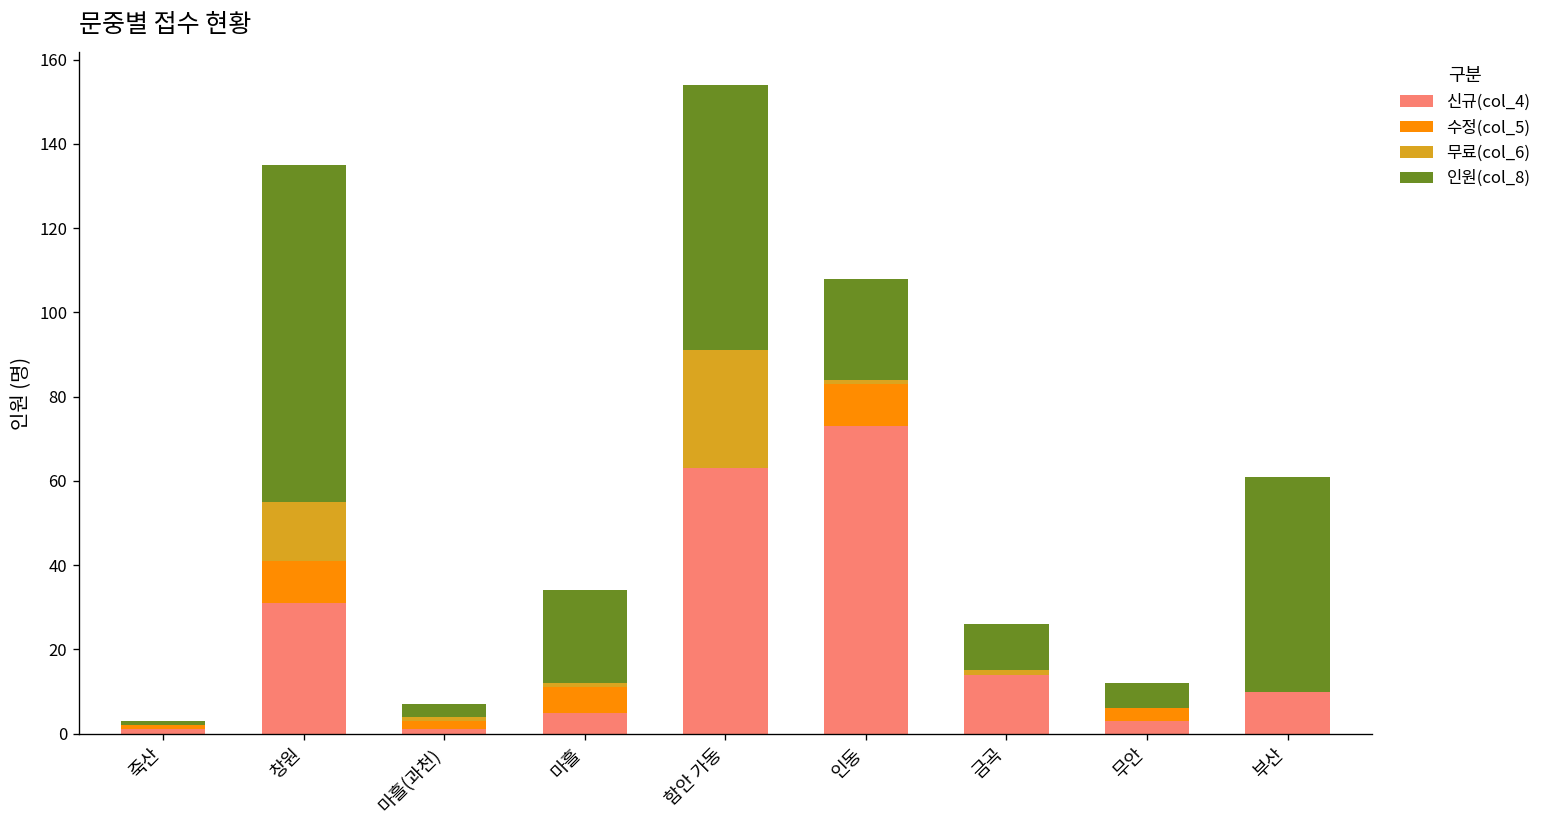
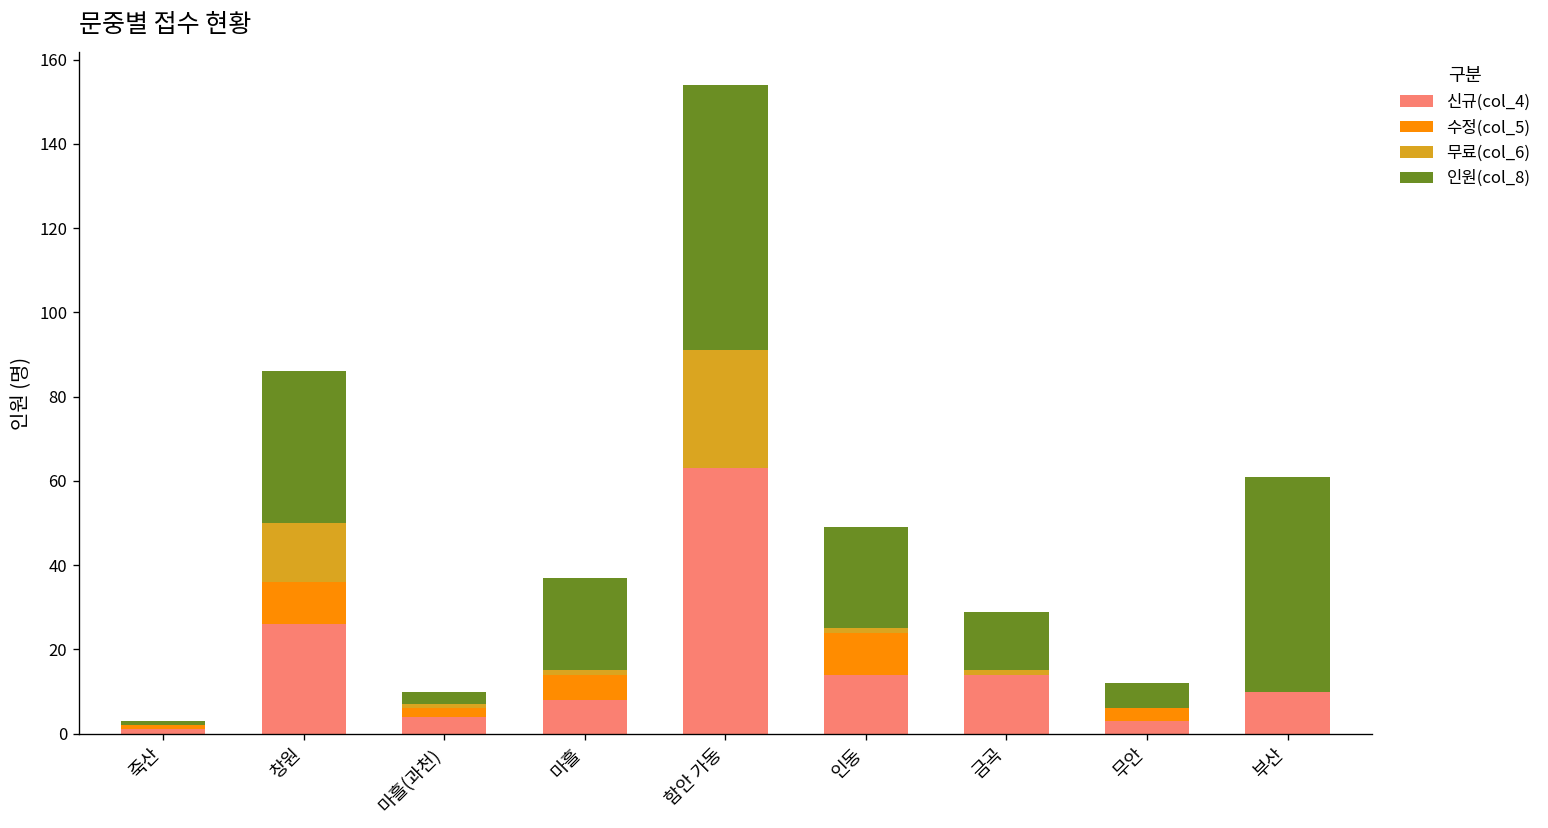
신규(col_4), 창원: 31 -> 26
인원(col_8), 창원: 80 -> 36
신규(col_4), 마흘(과천): 1 -> 4
신규(col_4), 마흘: 5 -> 8
신규(col_4), 인동: 73 -> 14
인원(col_8), 금곡: 11 -> 14
